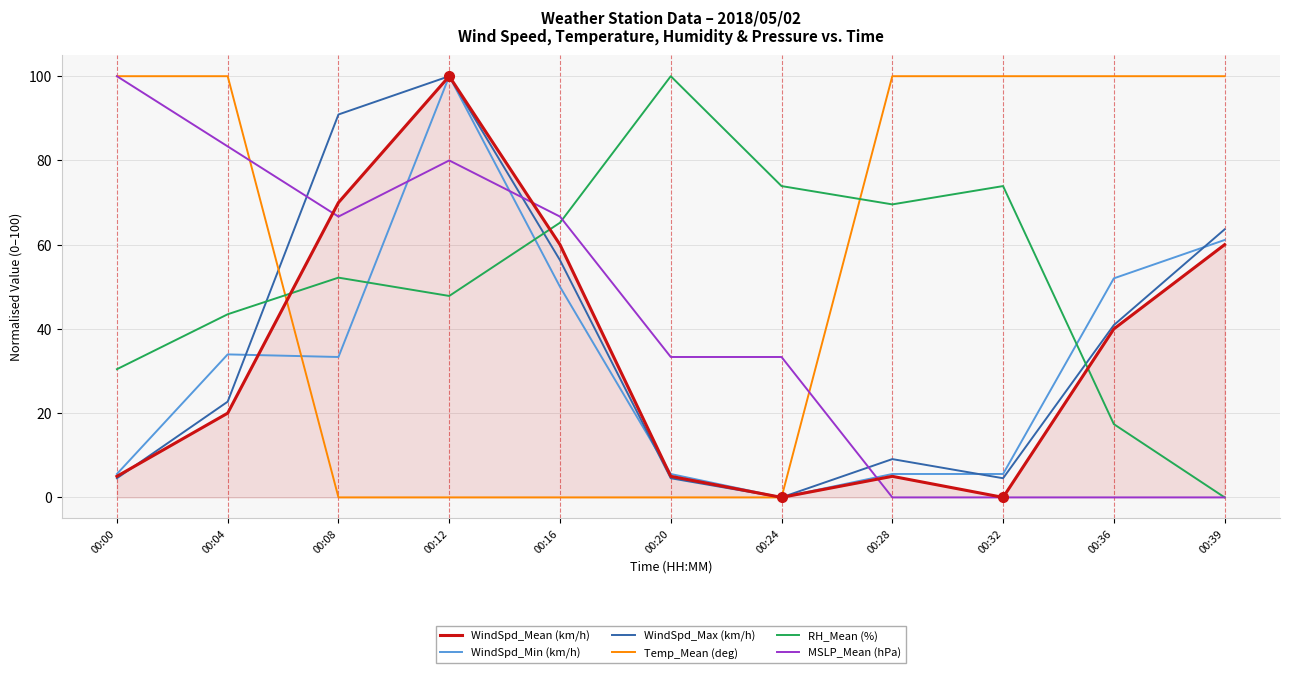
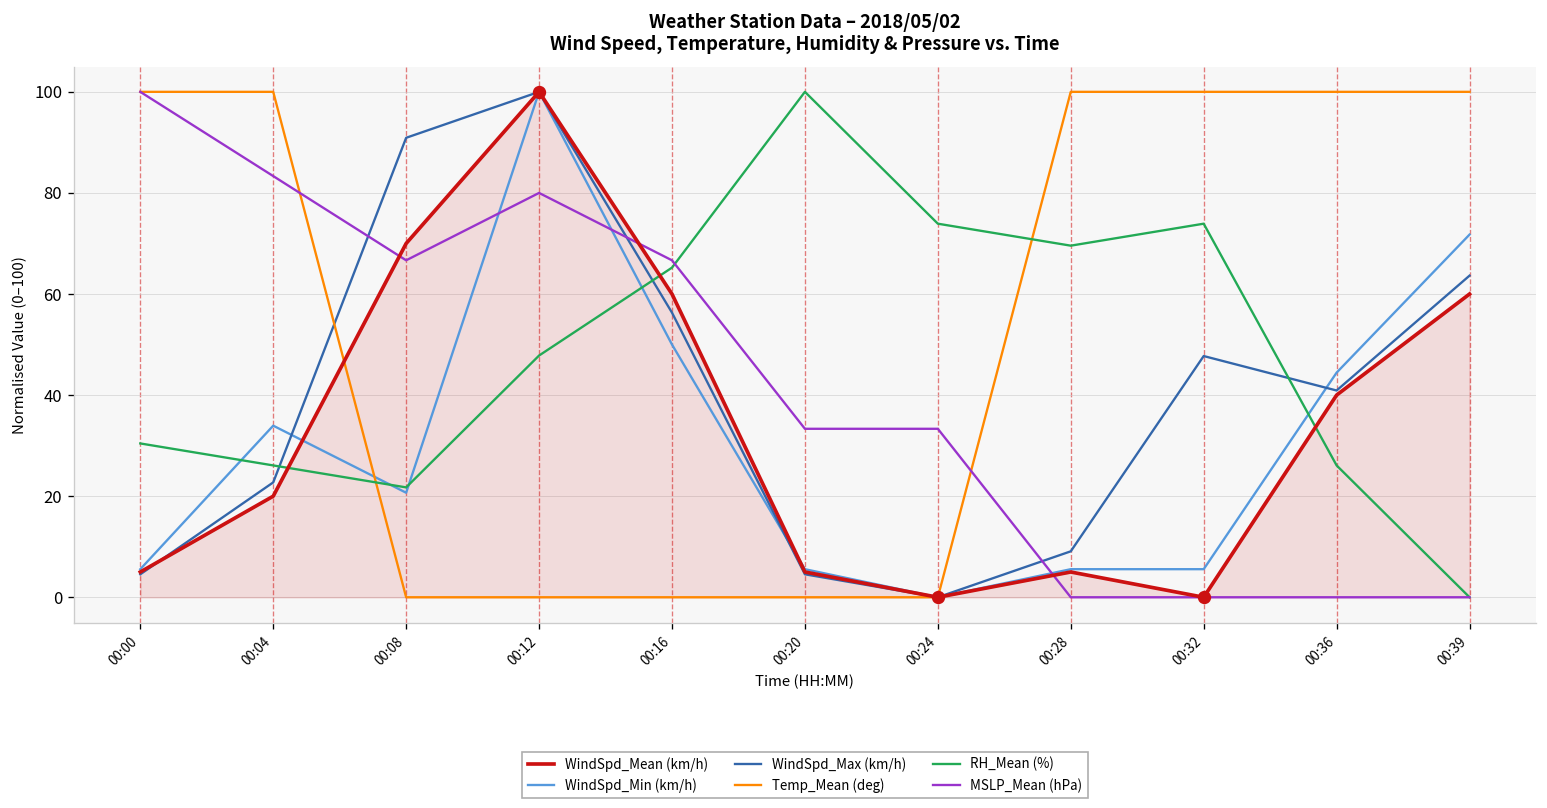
RH_Mean (%), 00:04: 43 -> 26
WindSpd_Min (km/h), 00:08: 33 -> 21
RH_Mean (%), 00:08: 52 -> 22
WindSpd_Max (km/h), 00:32: 5 -> 48
WindSpd_Min (km/h), 00:36: 52 -> 44
RH_Mean (%), 00:36: 17 -> 26
WindSpd_Min (km/h), 00:39: 61 -> 72
